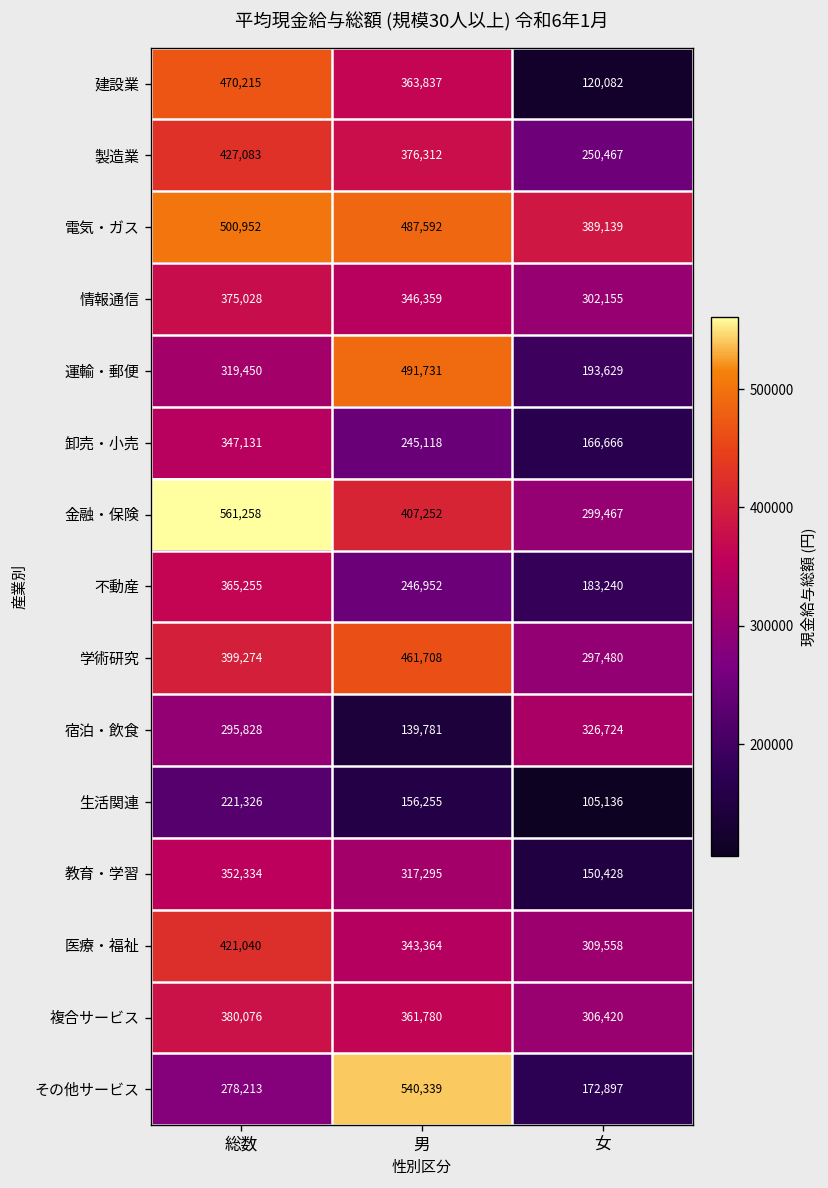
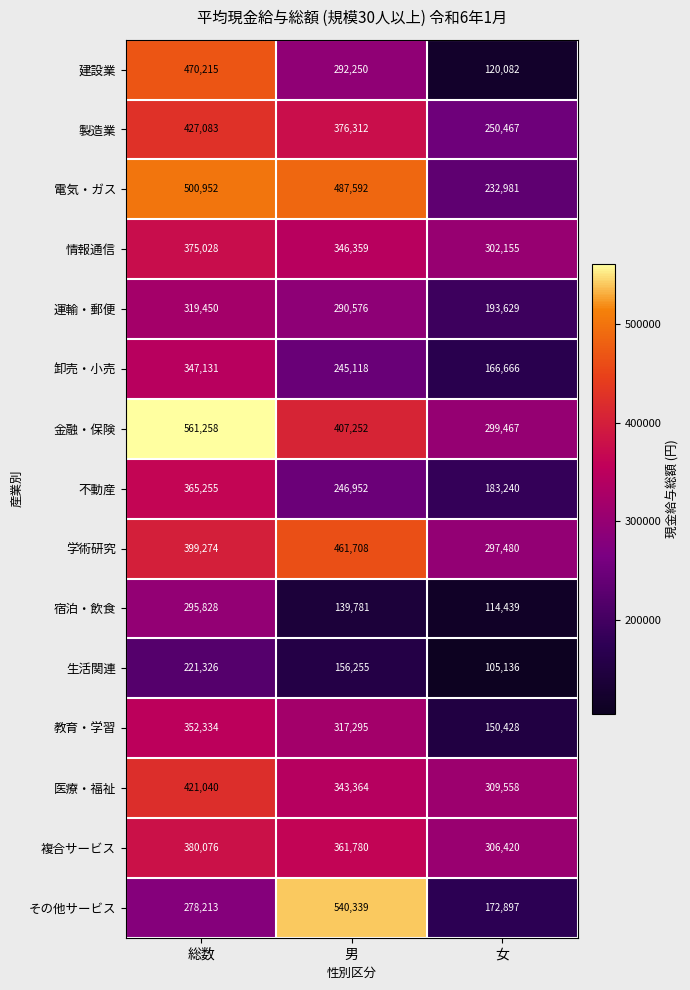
建設業, 男: 363,837 -> 292,250
電気・ガス, 女: 389,139 -> 232,981
運輸・郵便, 男: 491,731 -> 290,576
宿泊・飲食, 女: 326,724 -> 114,439
